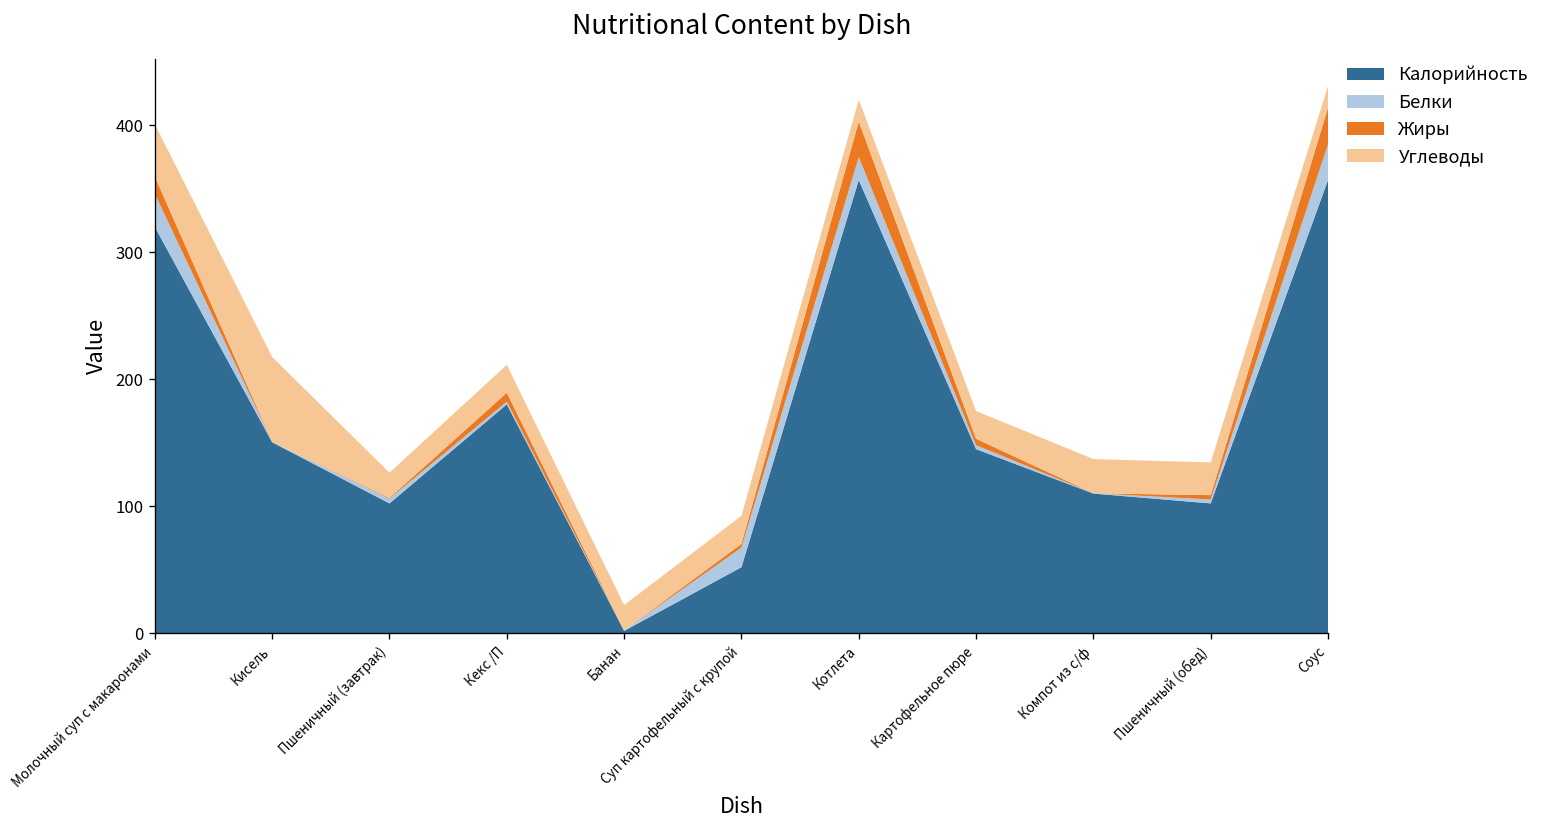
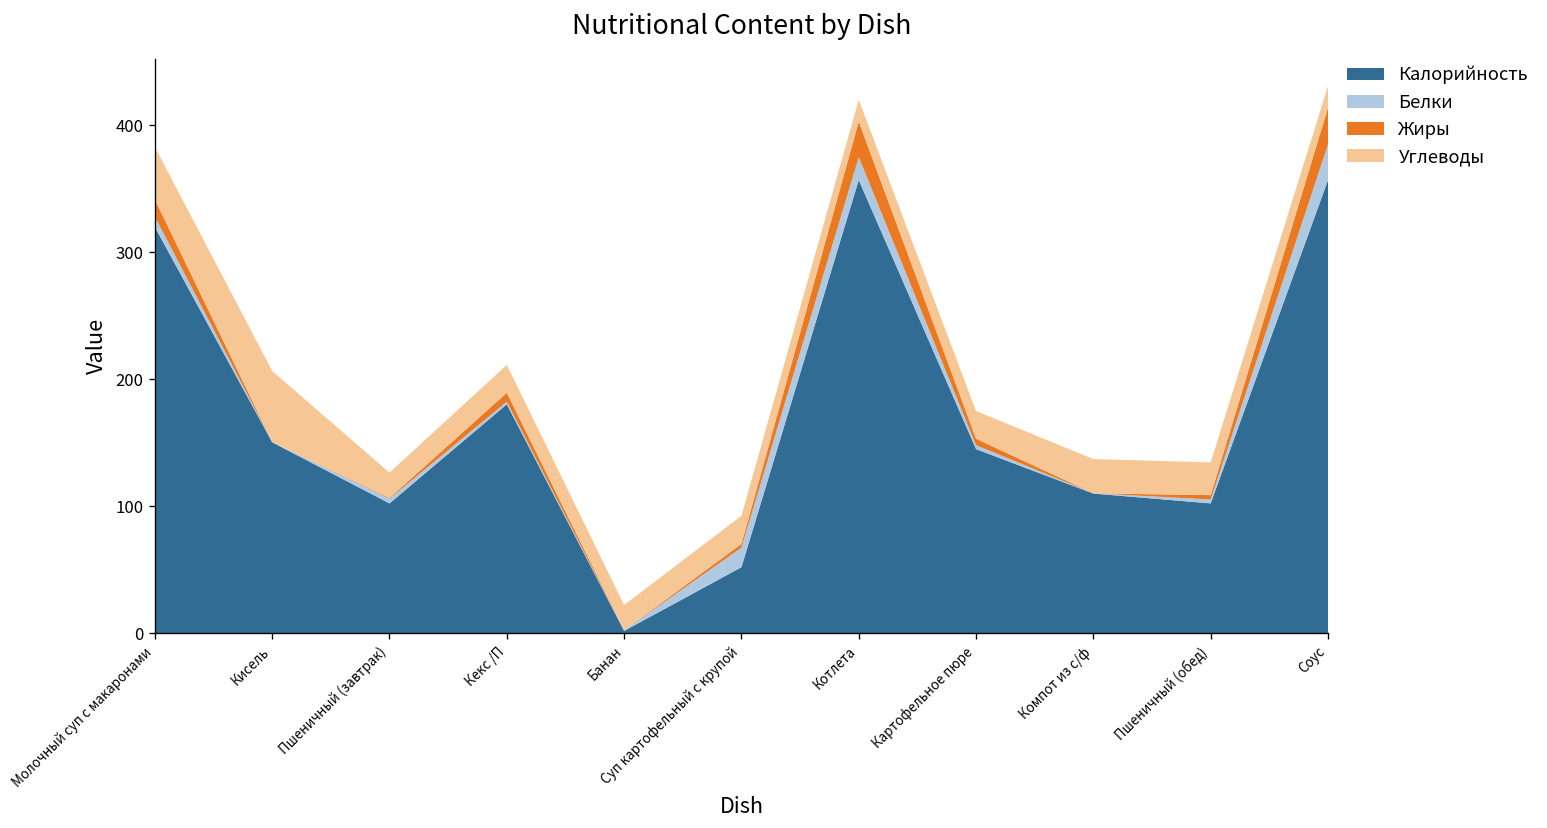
Белки, Молочный суп с макаронами: 26 -> 8
Углеводы, Кисель: 67 -> 56
